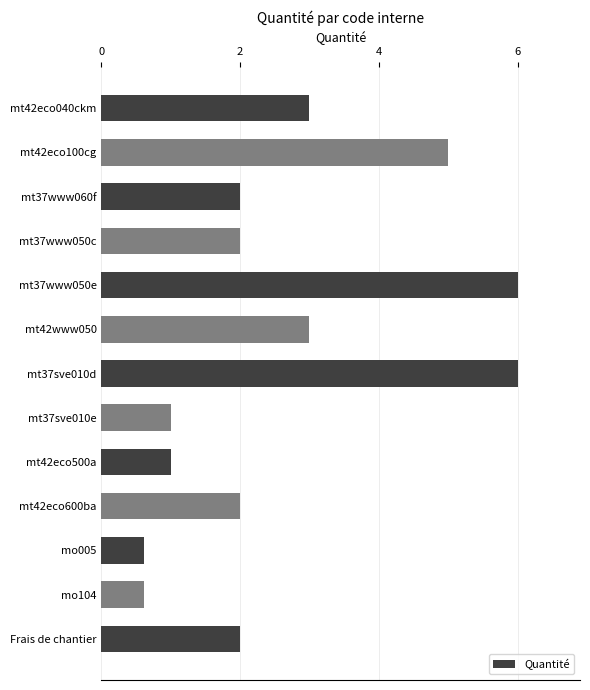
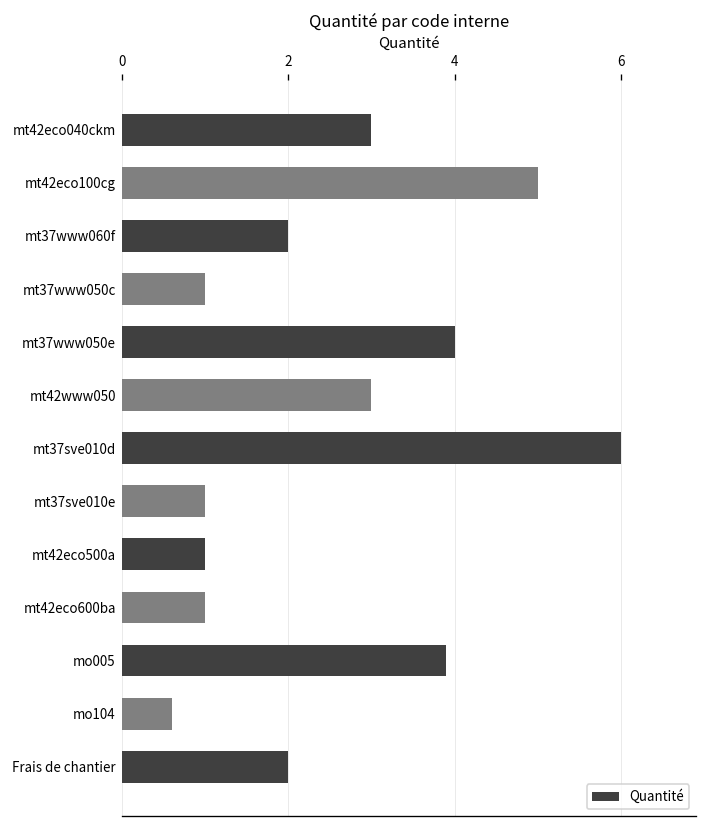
mt37www050c: 2 -> 1
mt37www050e: 6 -> 4
mt42eco600ba: 2 -> 1
mo005: 0.6 -> 3.9
